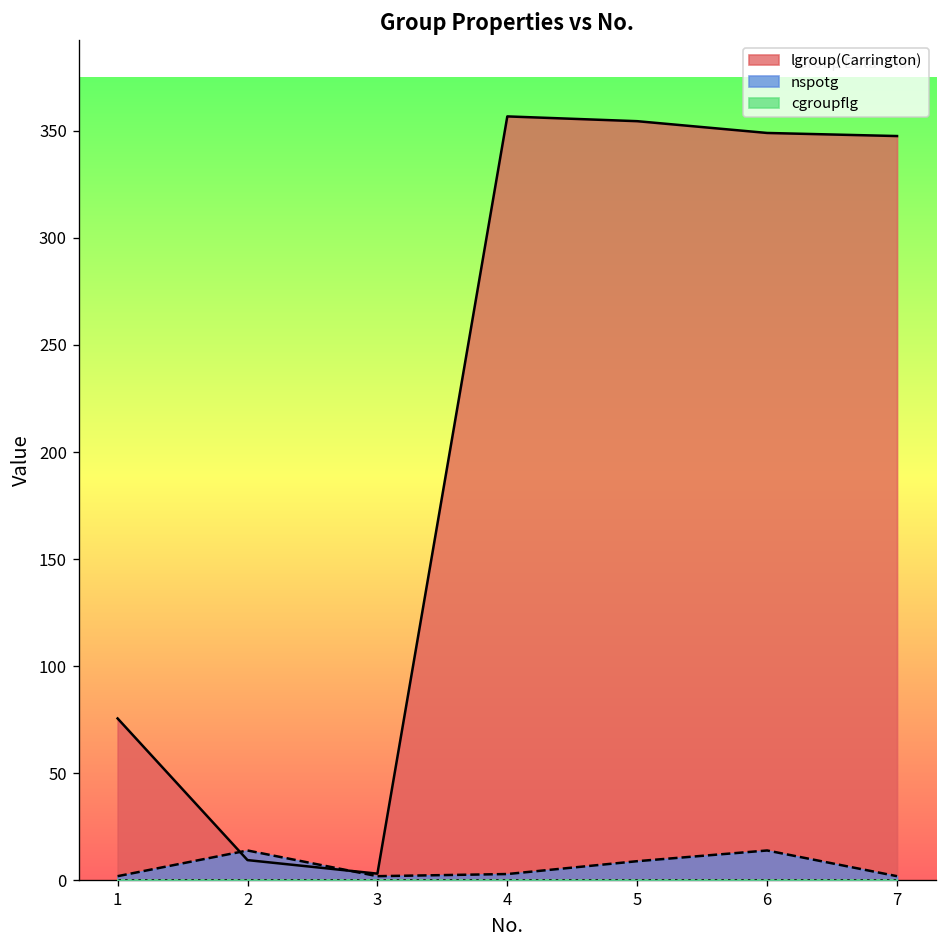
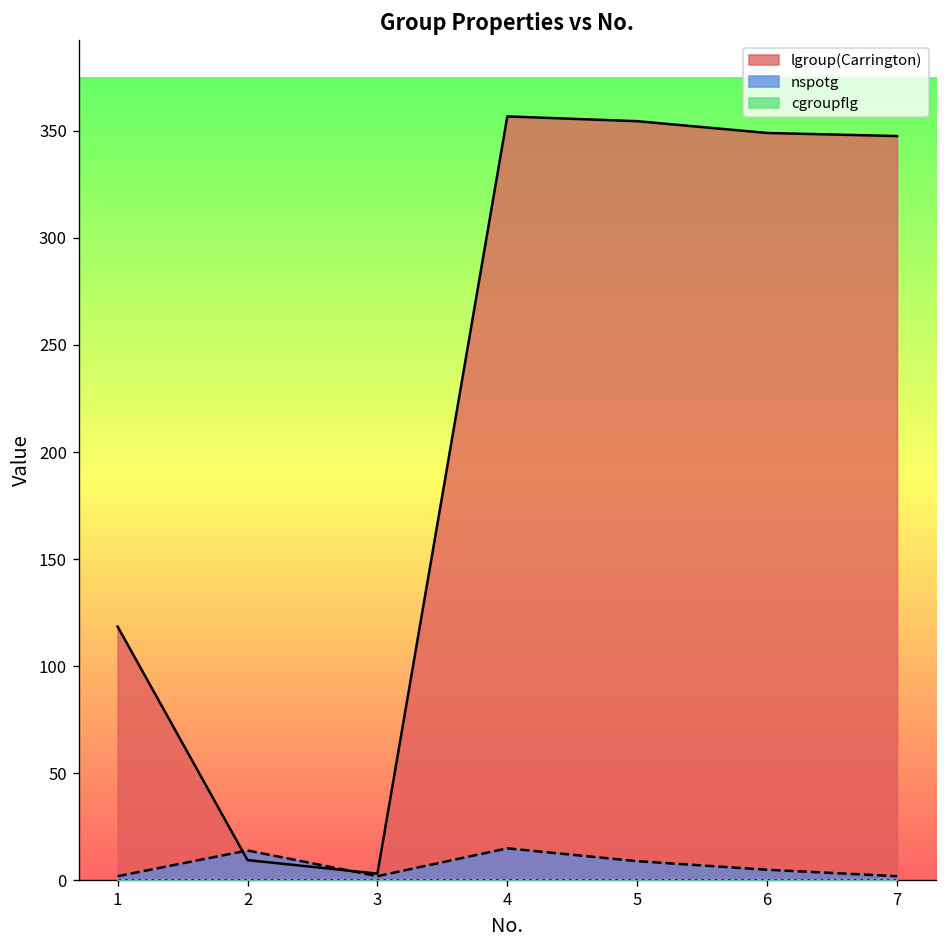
lgroup(Carrington), 1: 76 -> 119
nspotg, 4: 3 -> 15
nspotg, 6: 14 -> 5
